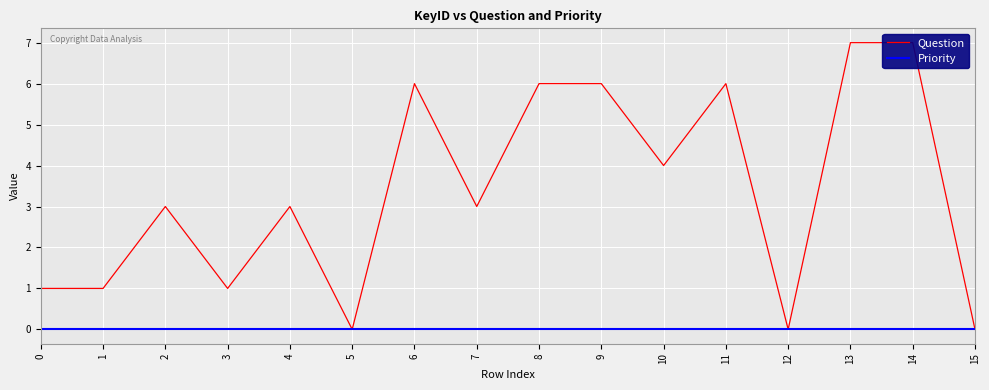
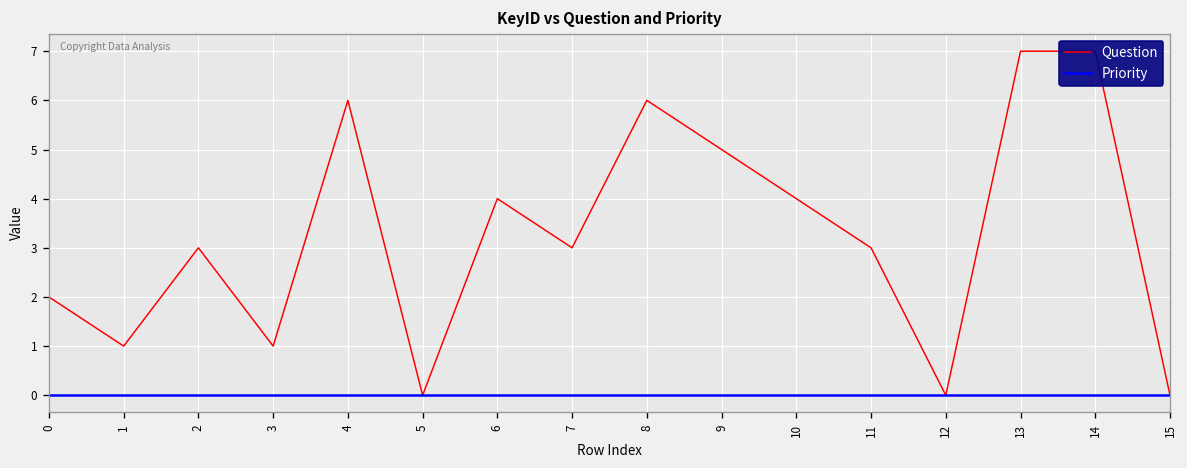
Question, 0: 1 -> 2
Question, 4: 3 -> 6
Question, 6: 6 -> 4
Question, 9: 6 -> 5
Question, 11: 6 -> 3
